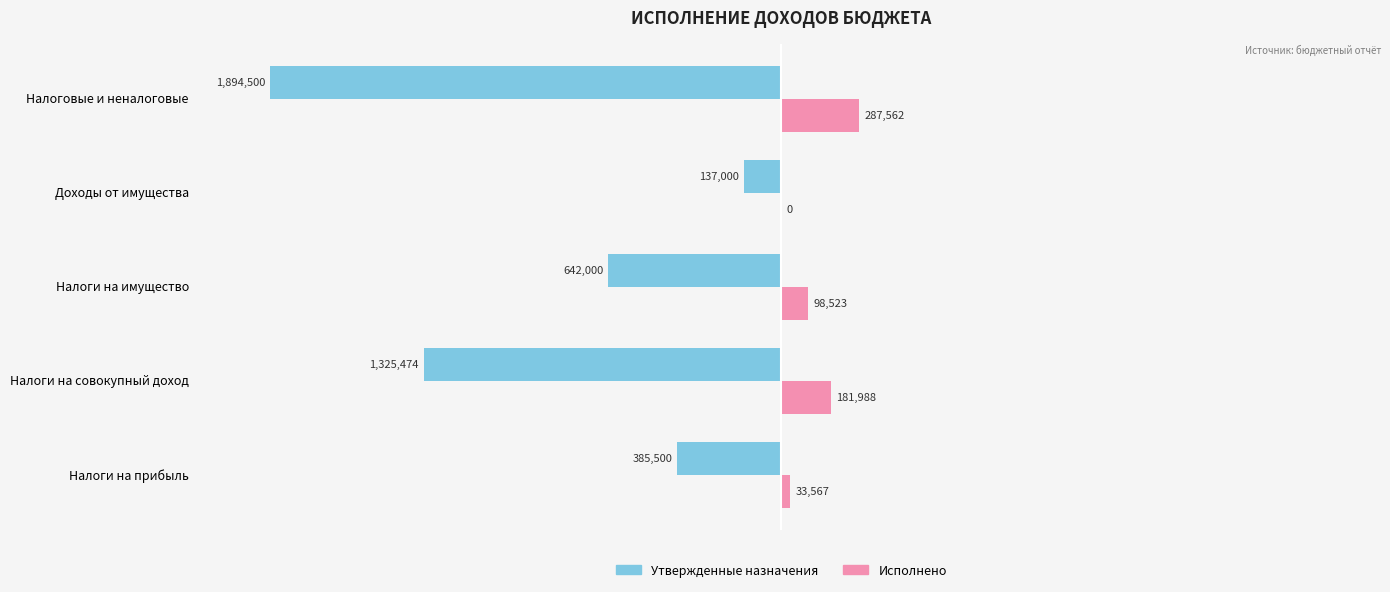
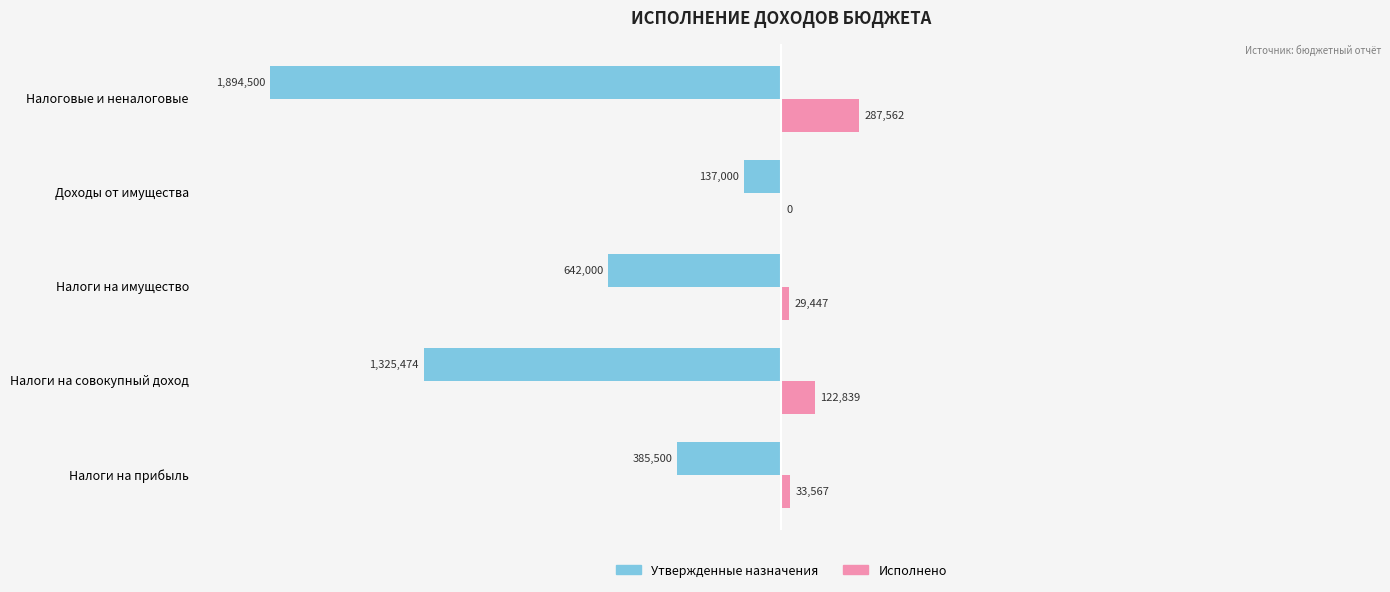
Исполнено, Налоги на имущество: 98,523 -> 29,447
Исполнено, Налоги на совокупный доход: 181,988 -> 122,839
